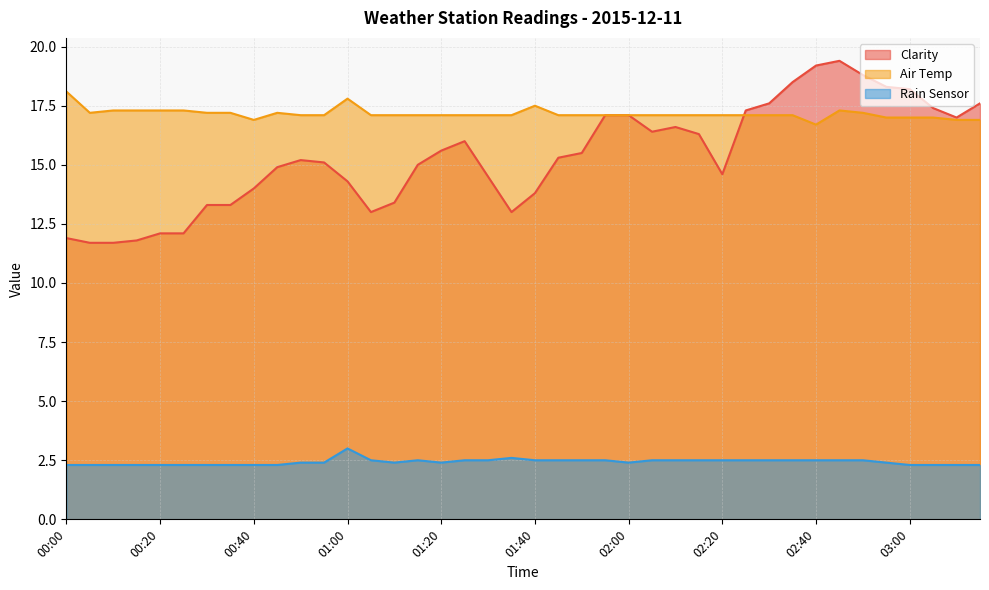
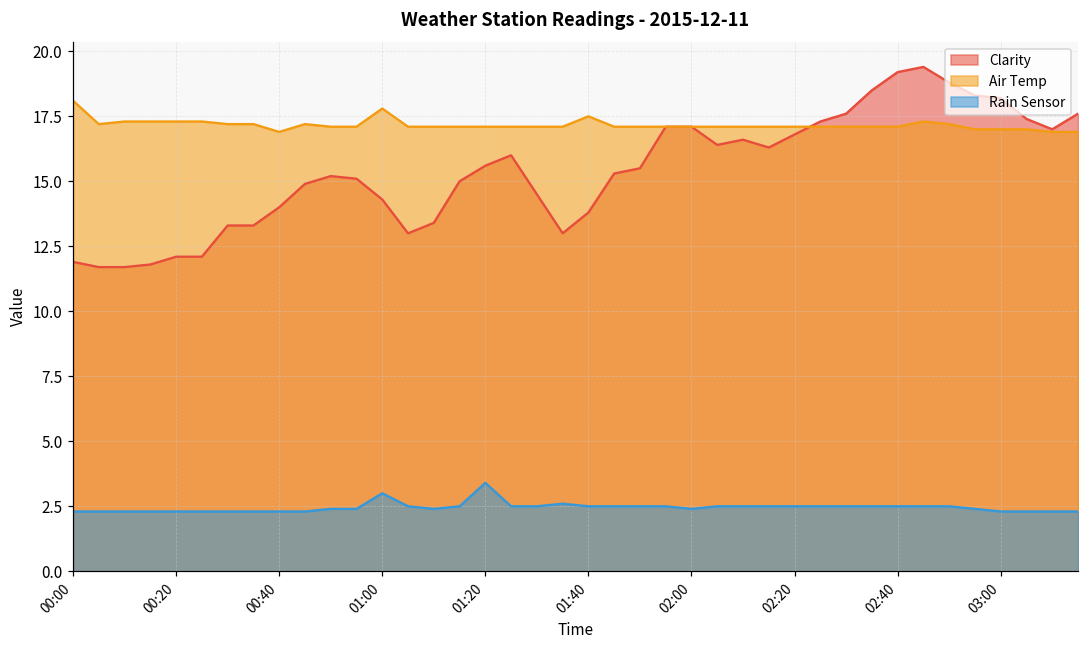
Rain Sensor, 01:20: 2.4 -> 3.4
Clarity, 02:20: 14.6 -> 16.8
Air Temp, 02:40: 16.7 -> 17.1
